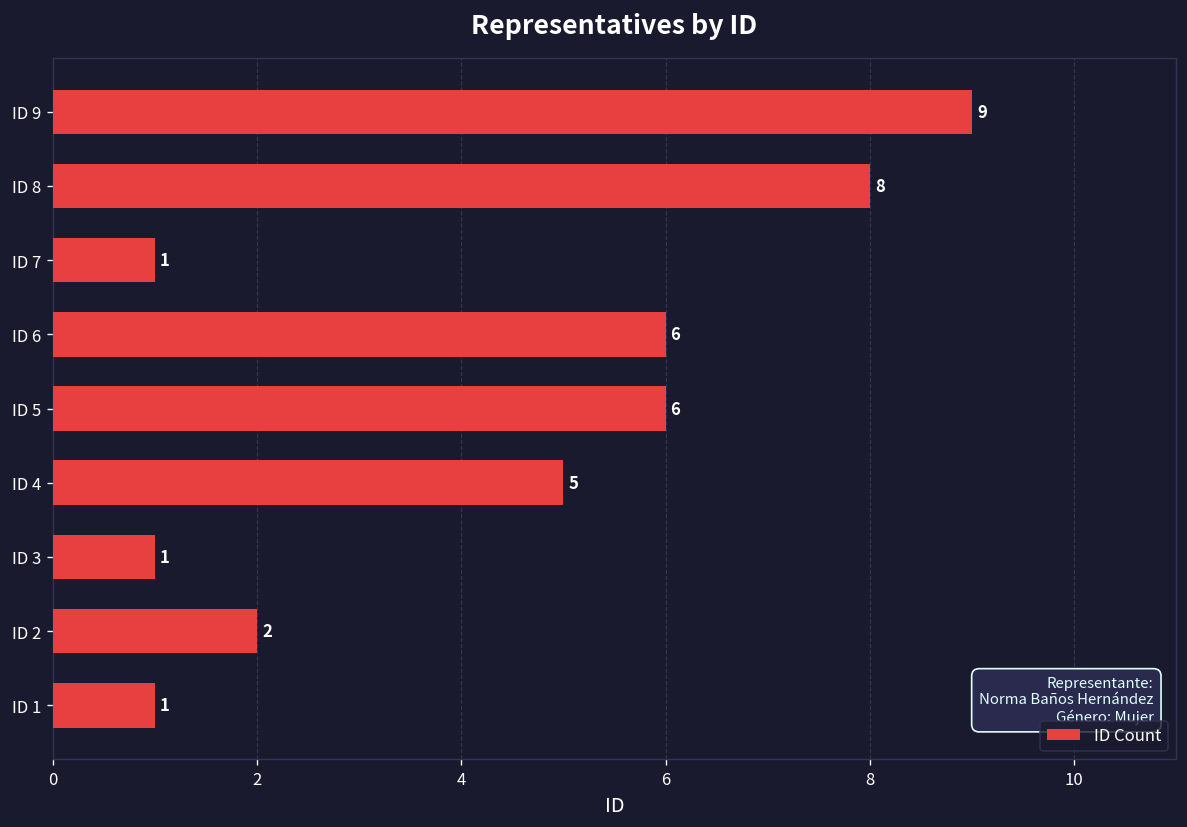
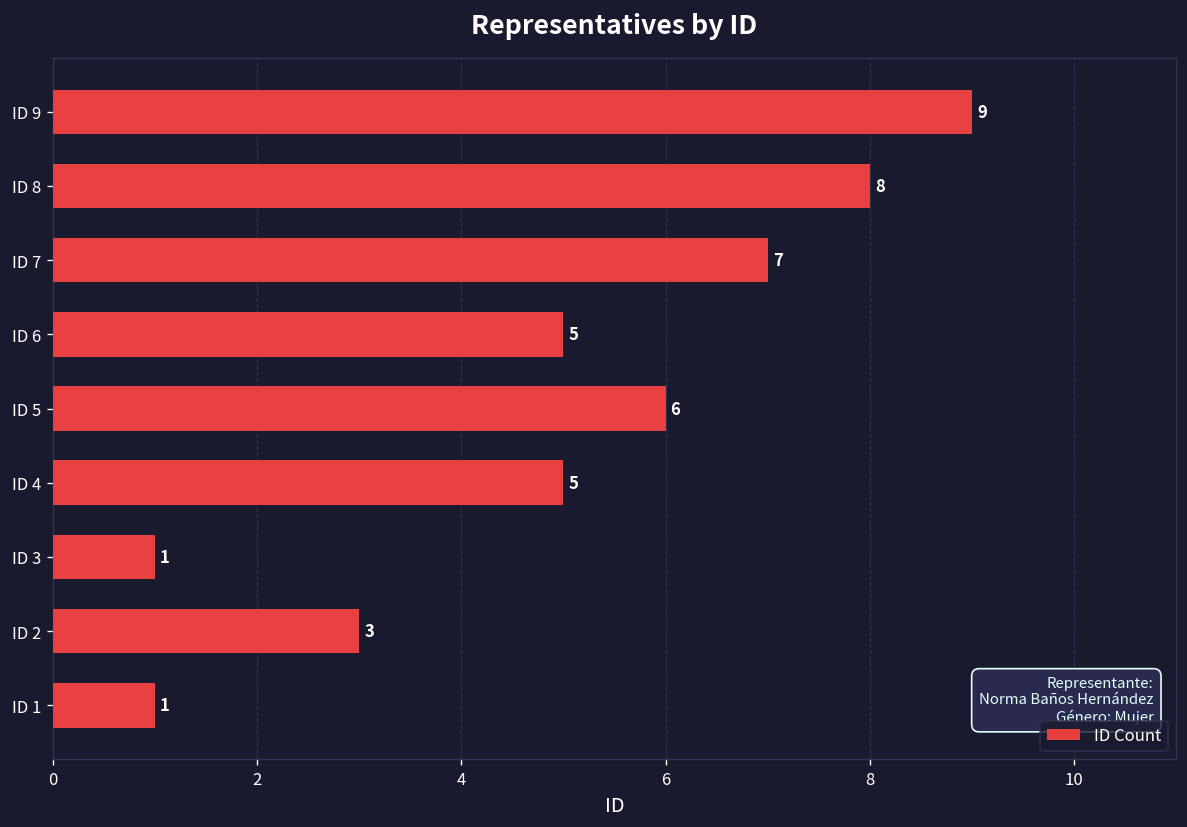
ID 7: 1 -> 7
ID 6: 6 -> 5
ID 2: 2 -> 3
